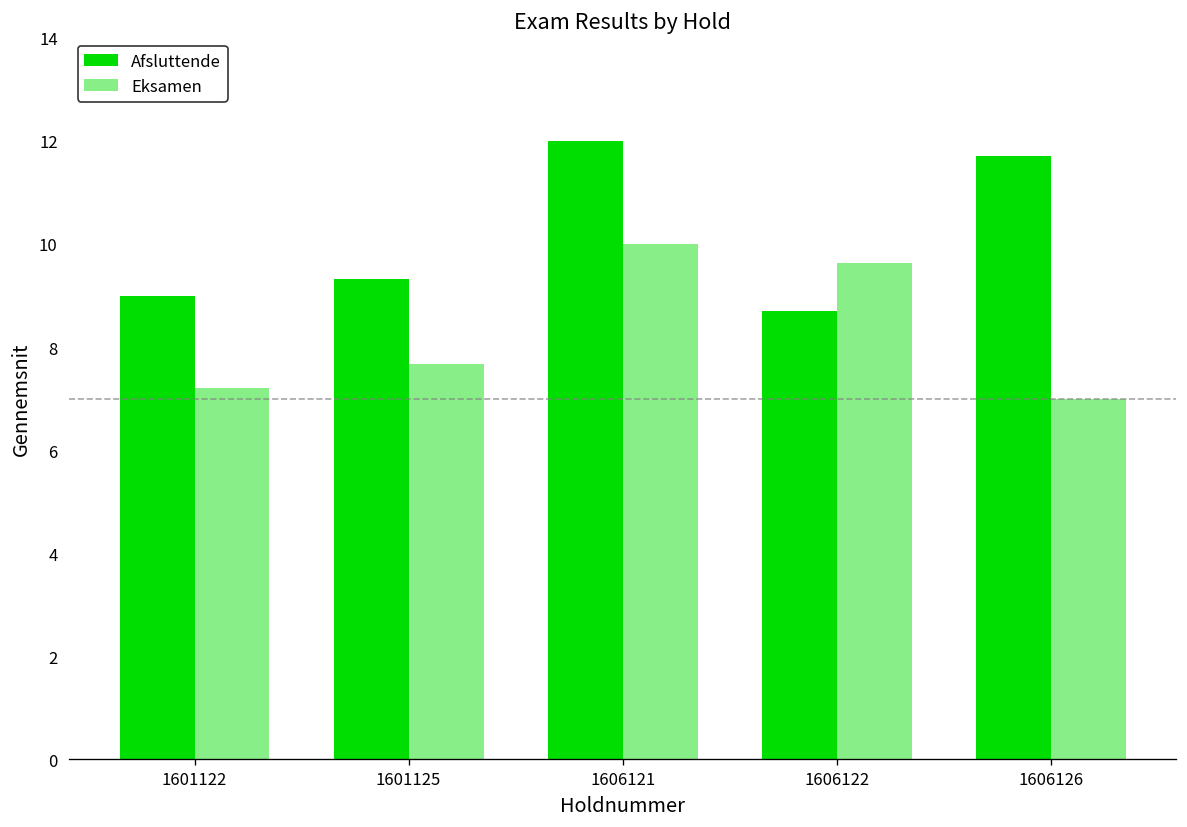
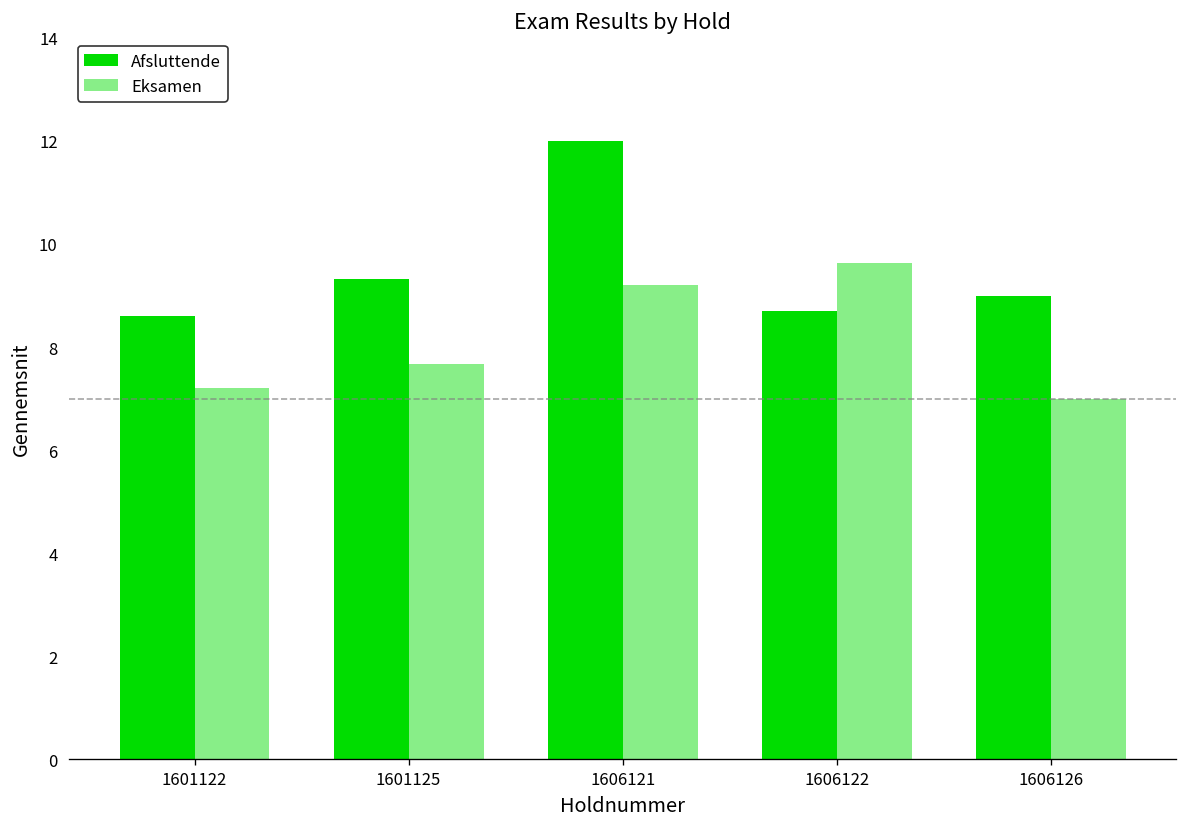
Afsluttende, 1601122: 9.0 -> 8.6
Eksamen, 1606121: 10.0 -> 9.2
Afsluttende, 1606126: 11.7 -> 9.0
